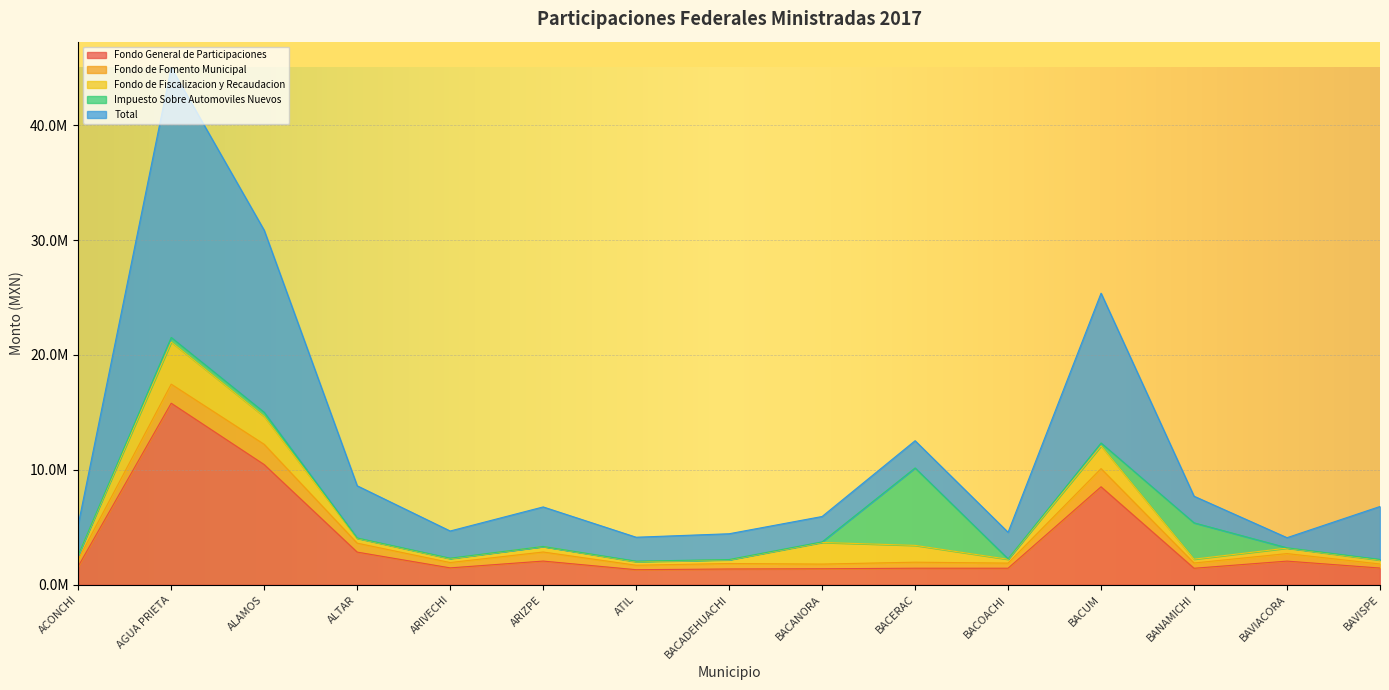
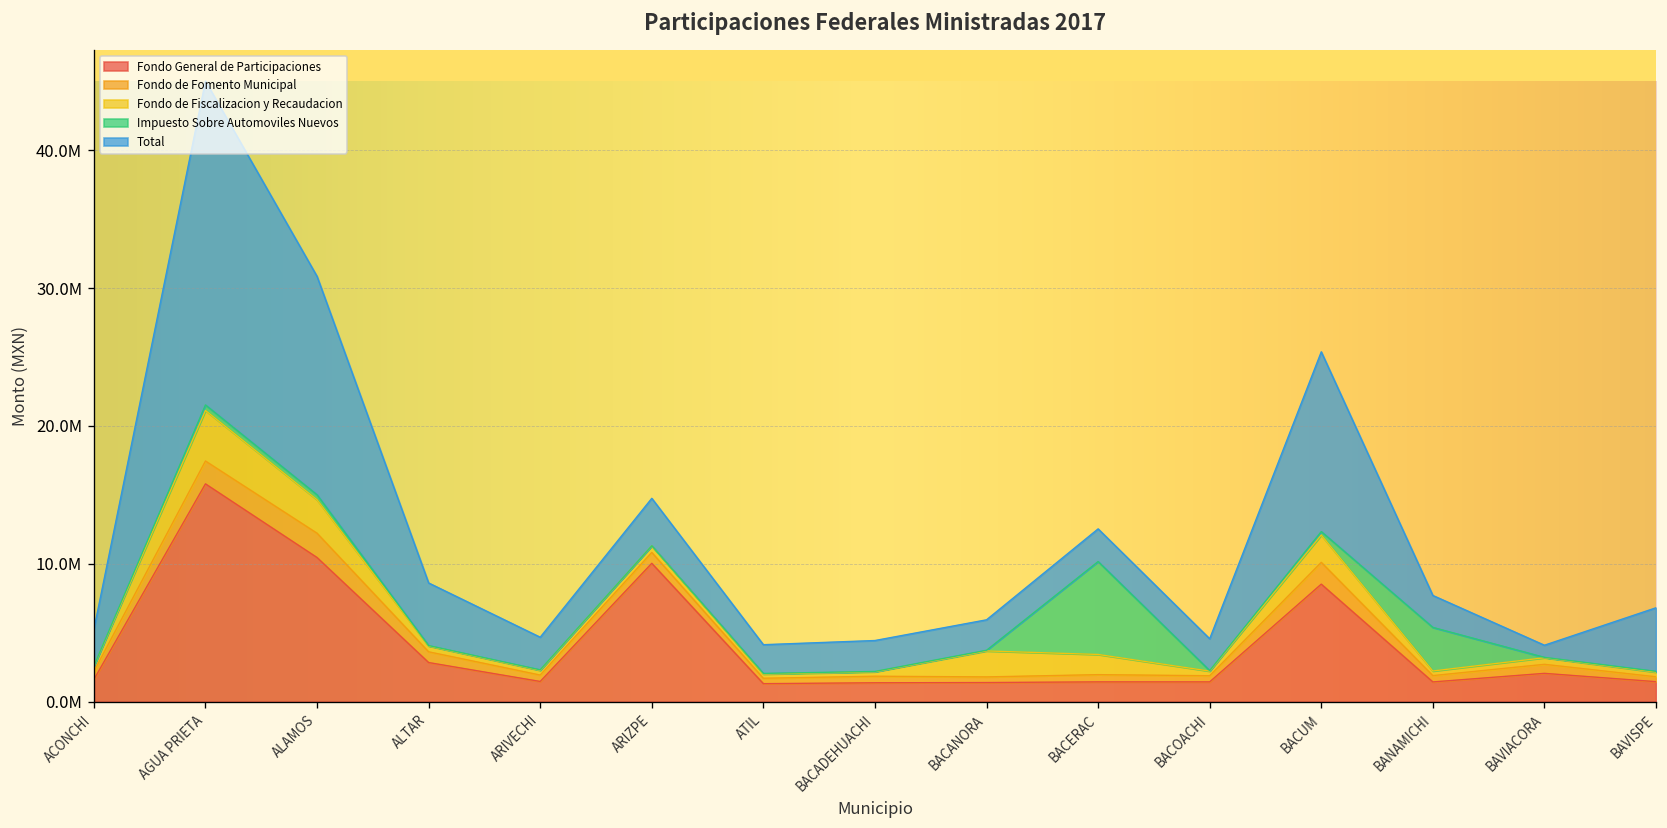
Fondo General de Participaciones, ARIZPE: 2100000 -> 10000000
